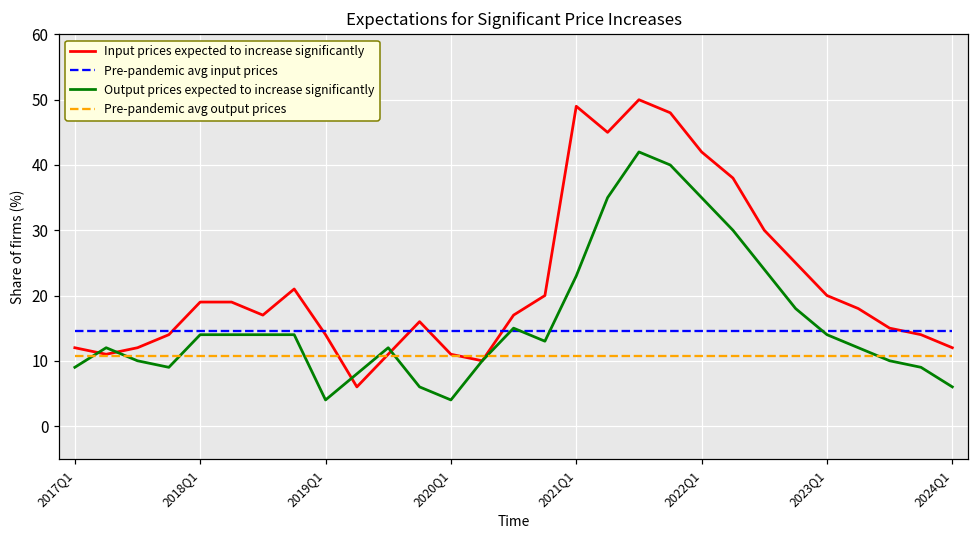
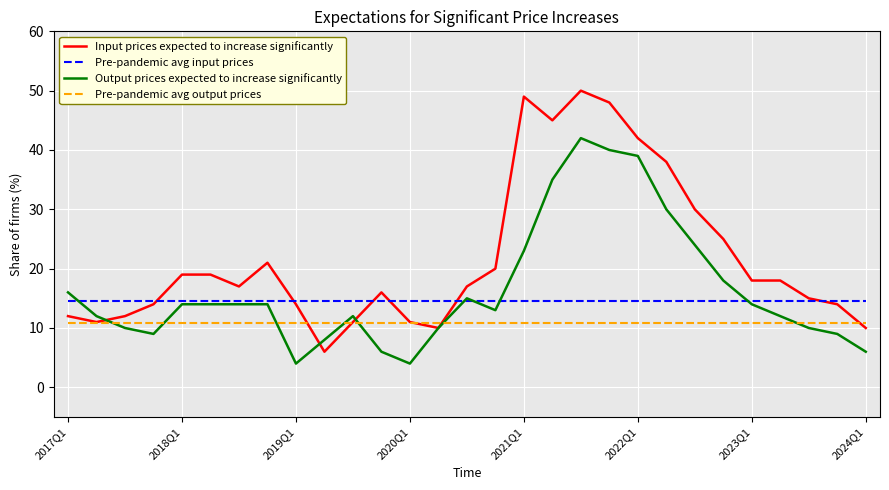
Output prices expected to increase significantly, 2017Q1: 9 -> 16
Output prices expected to increase significantly, 2022Q1: 35 -> 39
Input prices expected to increase significantly, 2023Q1: 20 -> 18
Input prices expected to increase significantly, 2024Q1: 12 -> 10
